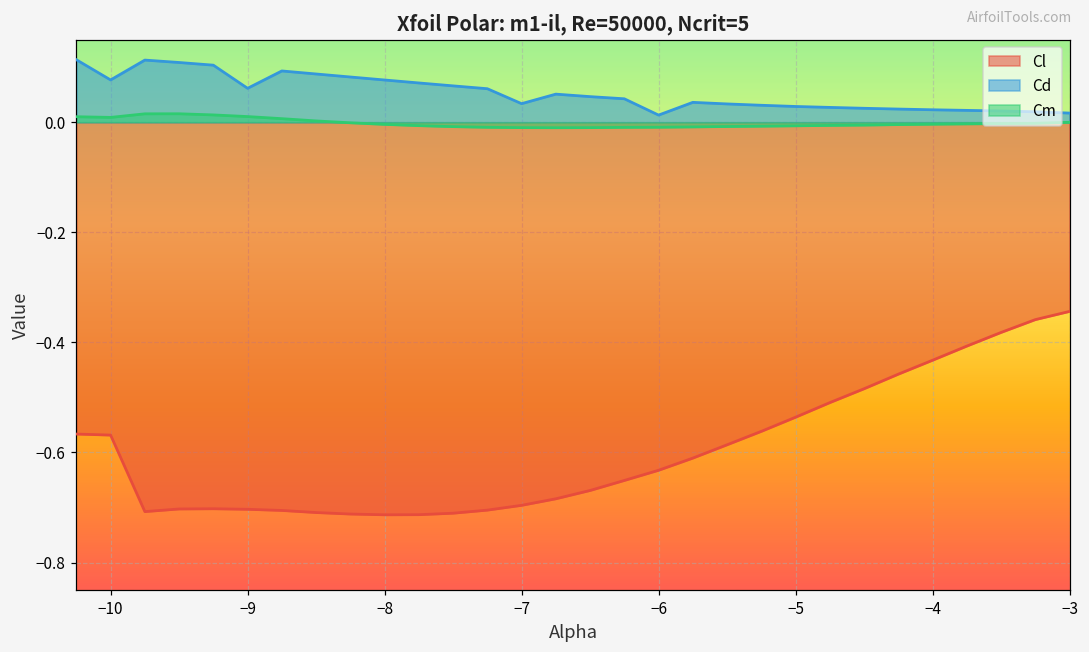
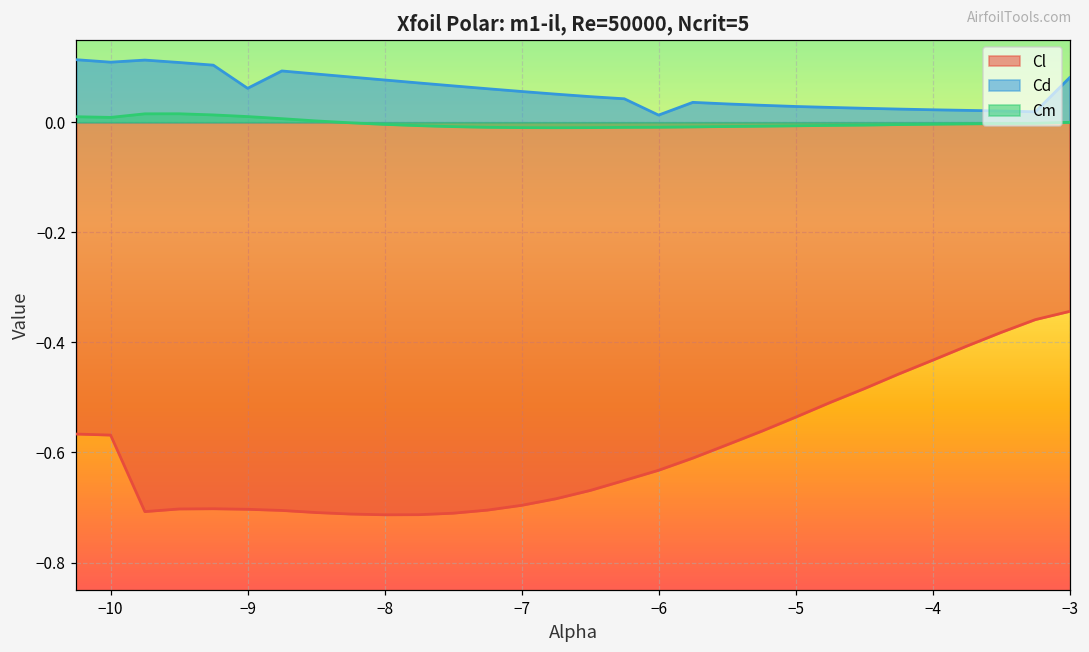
Cd, −10: 0.08 -> 0.11
Cd, −7: 0.03 -> 0.06
Cd, −3: 0.02 -> 0.08
